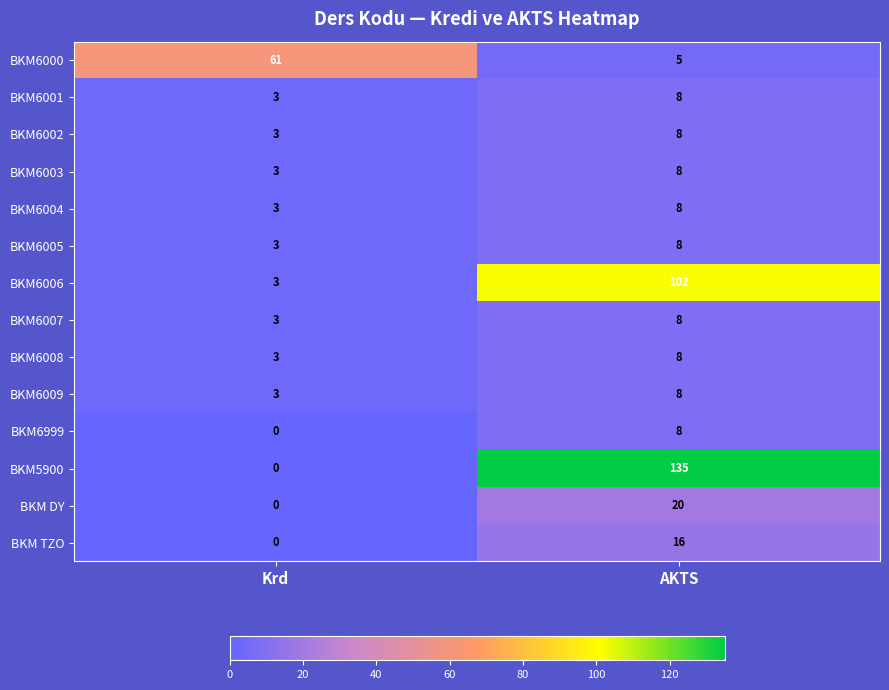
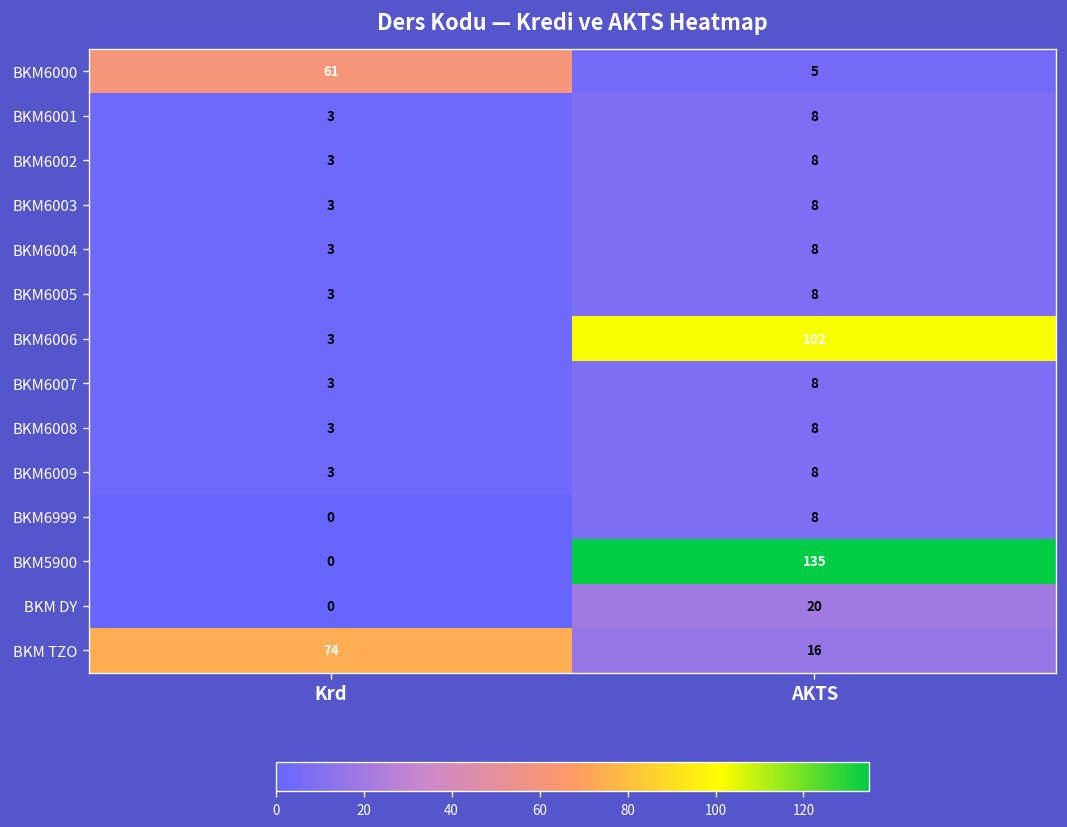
BKM TZO, Krd: 0 -> 74
